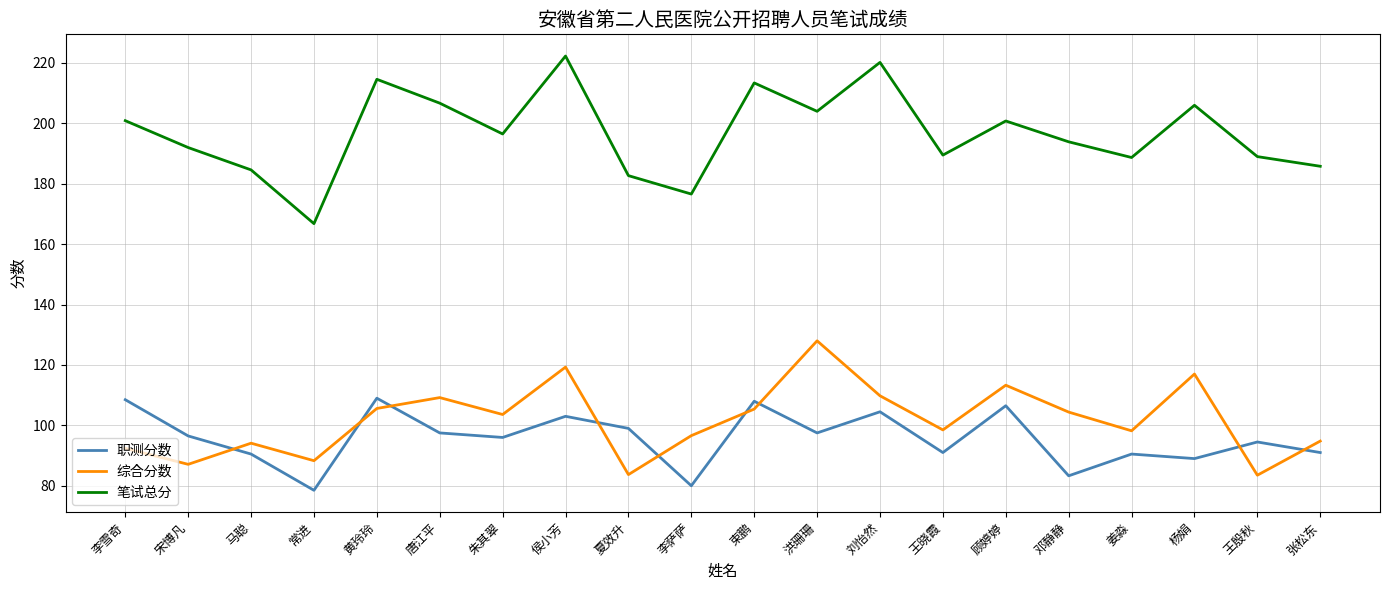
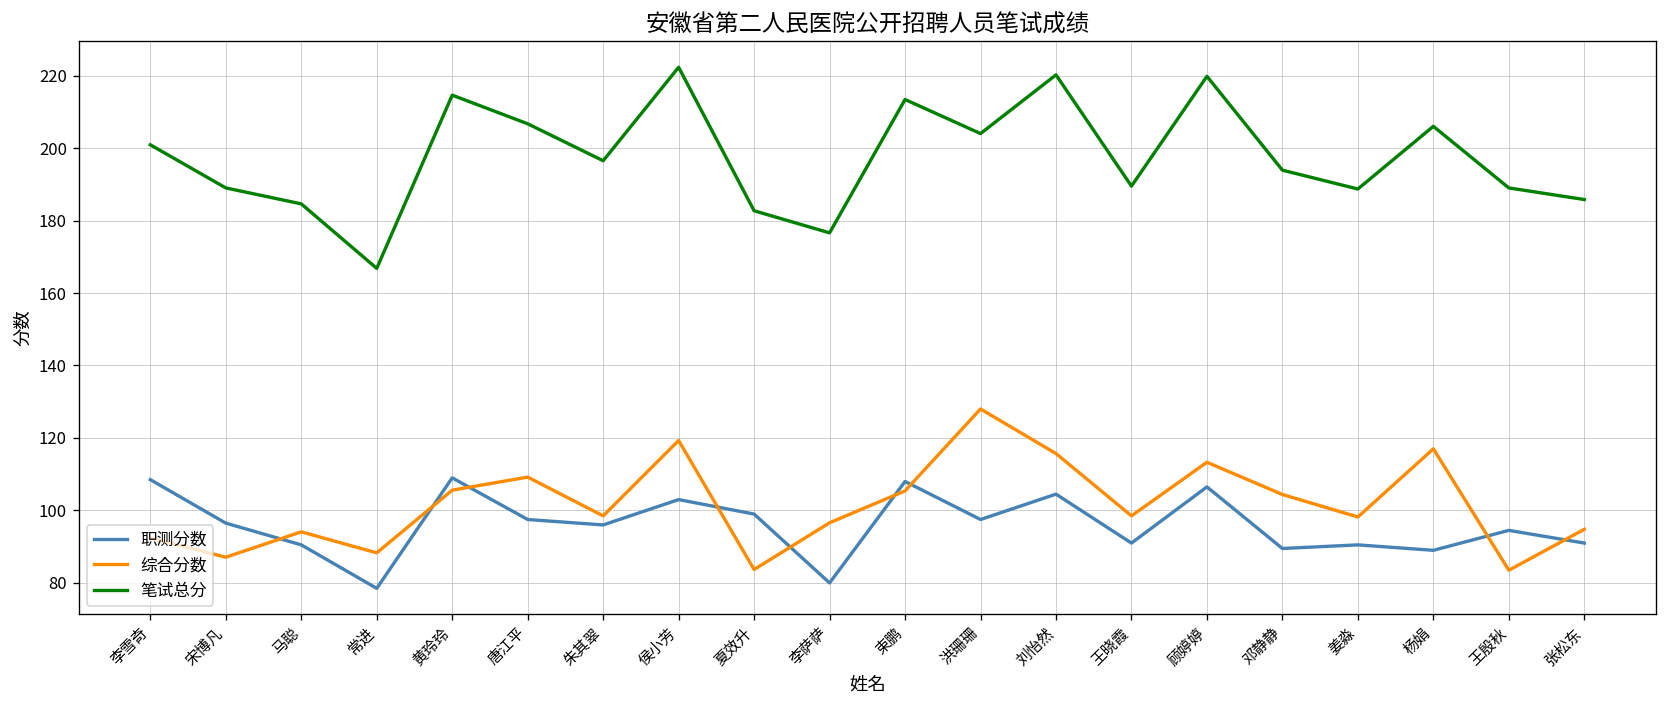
笔试总分, 宋博凡: 192 -> 189
综合分数, 朱其翠: 104 -> 99
综合分数, 刘怡然: 110 -> 116
笔试总分, 顾婷婷: 201 -> 220
职测分数, 邓静静: 83 -> 90
